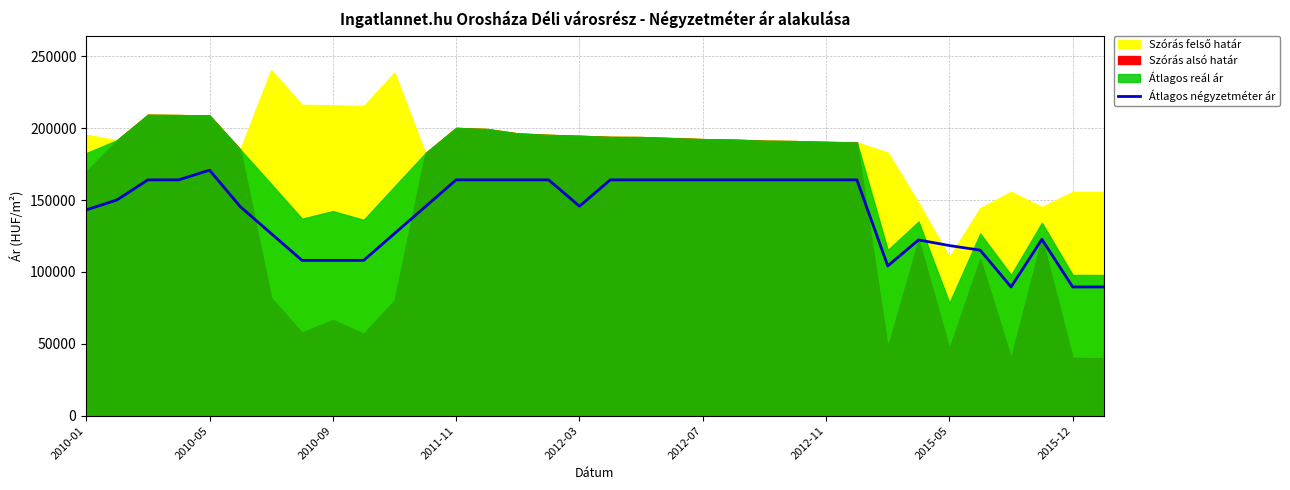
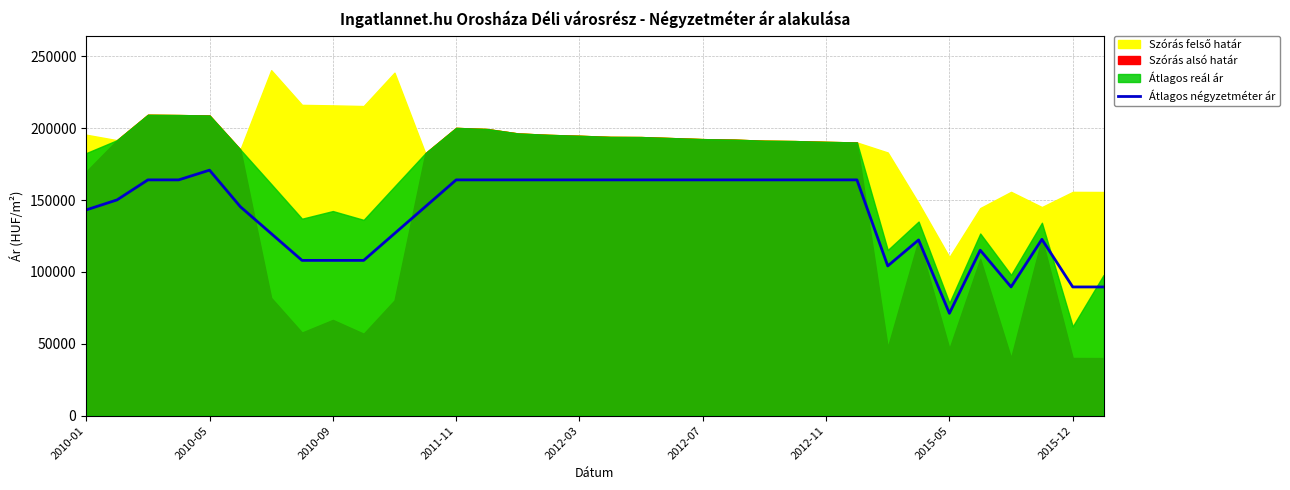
Átlagos négyzetméter ár, 2012-03: 146000 -> 164000
Átlagos négyzetméter ár, 2015-05: 118000 -> 71000
Átlagos reál ár, 2015-12: 98000 -> 62000
